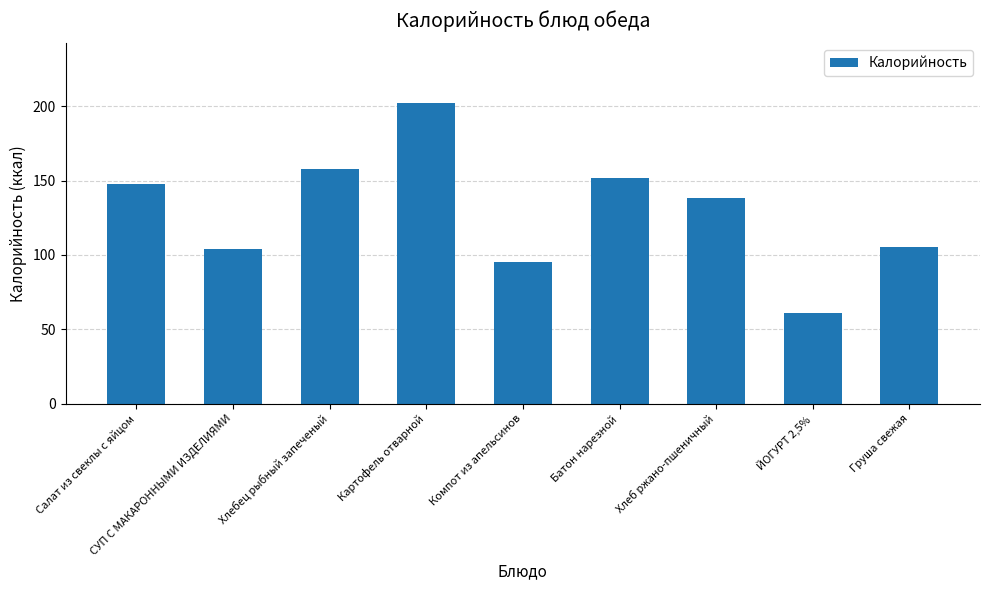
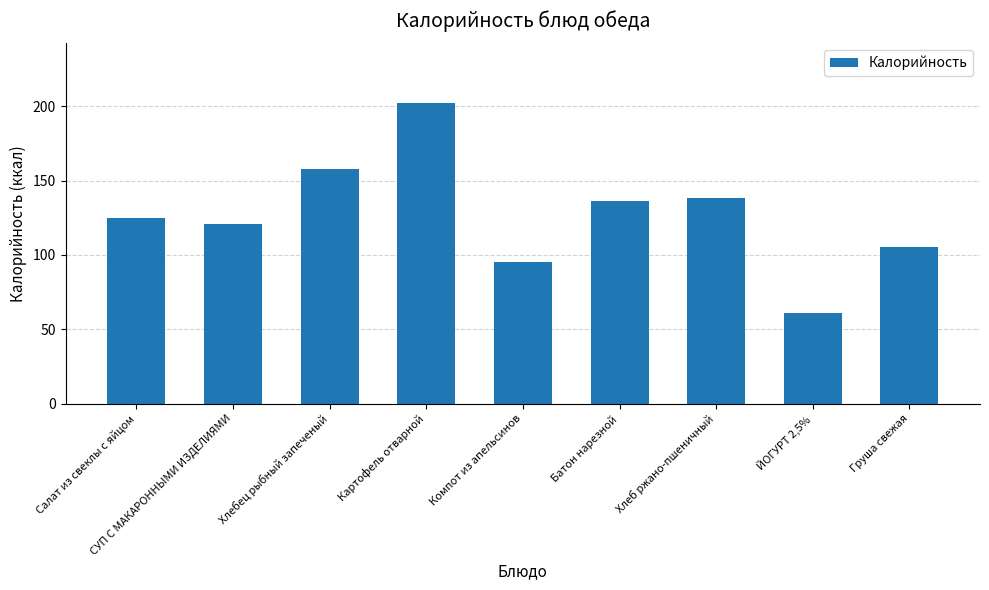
Салат из свеклы с яйцом: 148 -> 125
СУП С МАКАРОННЫМИ ИЗДЕЛИЯМИ: 104 -> 121
Батон нарезной: 152 -> 136
